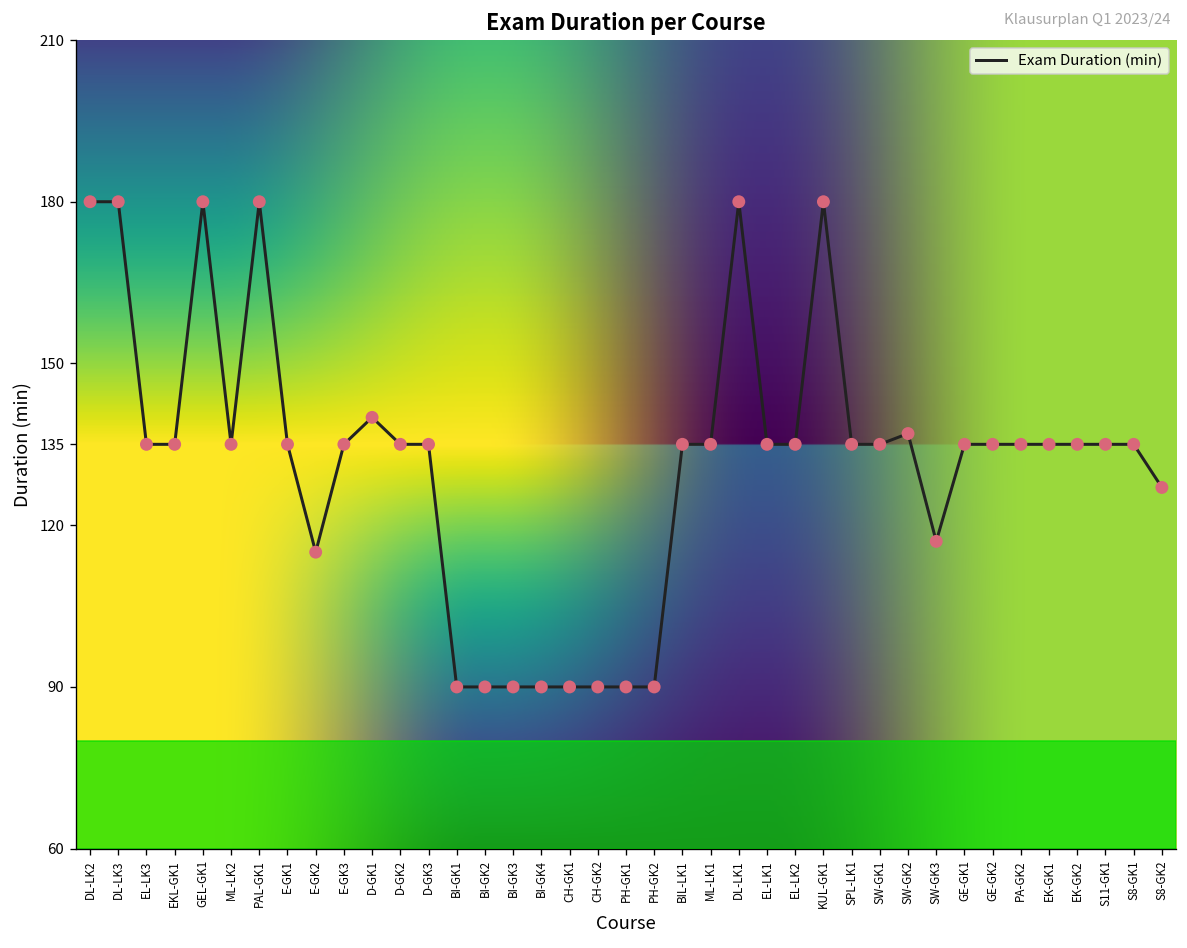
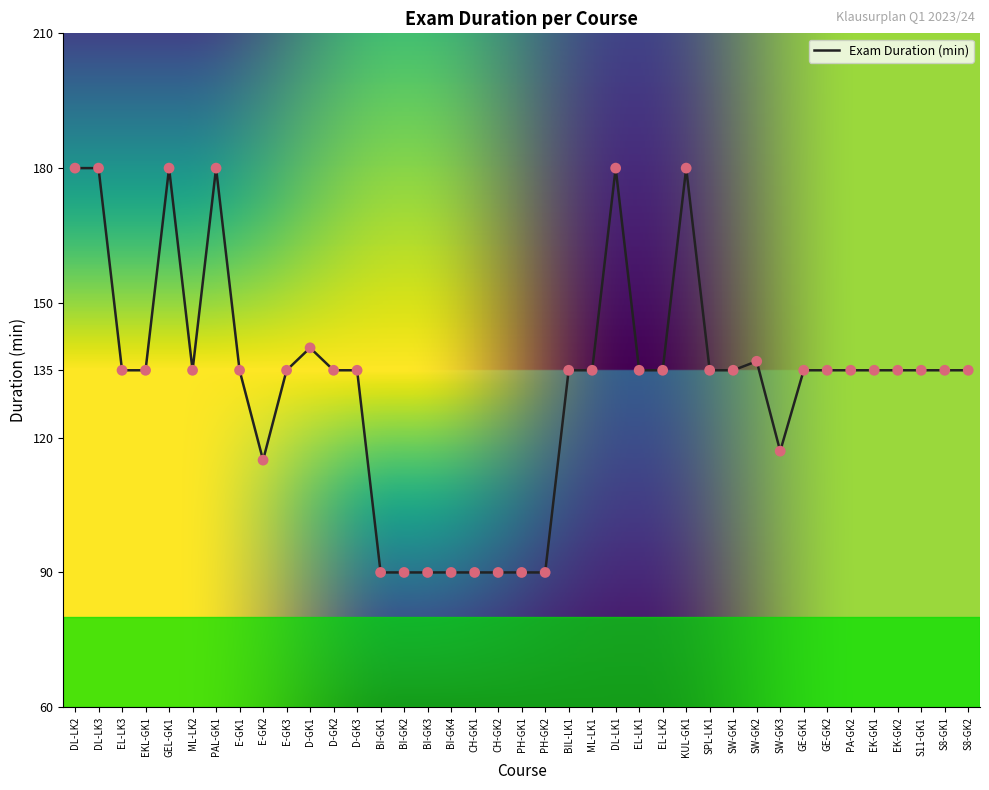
S8-GK2: 127 -> 135
